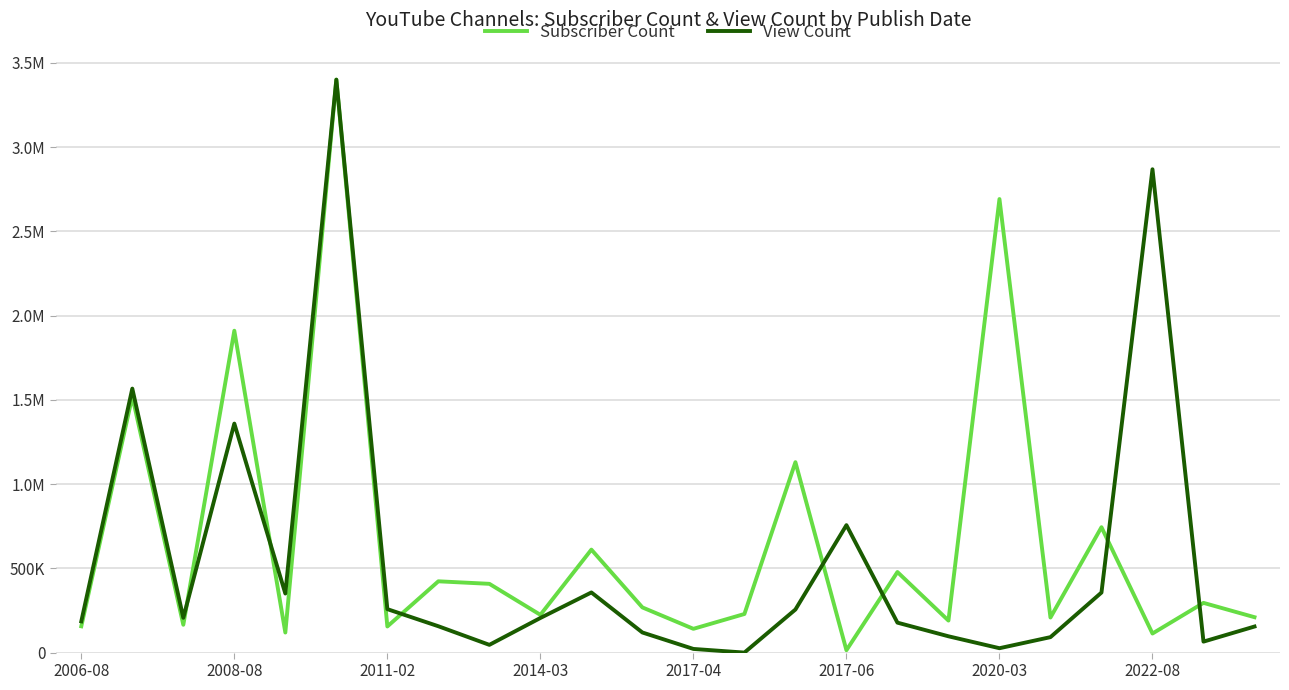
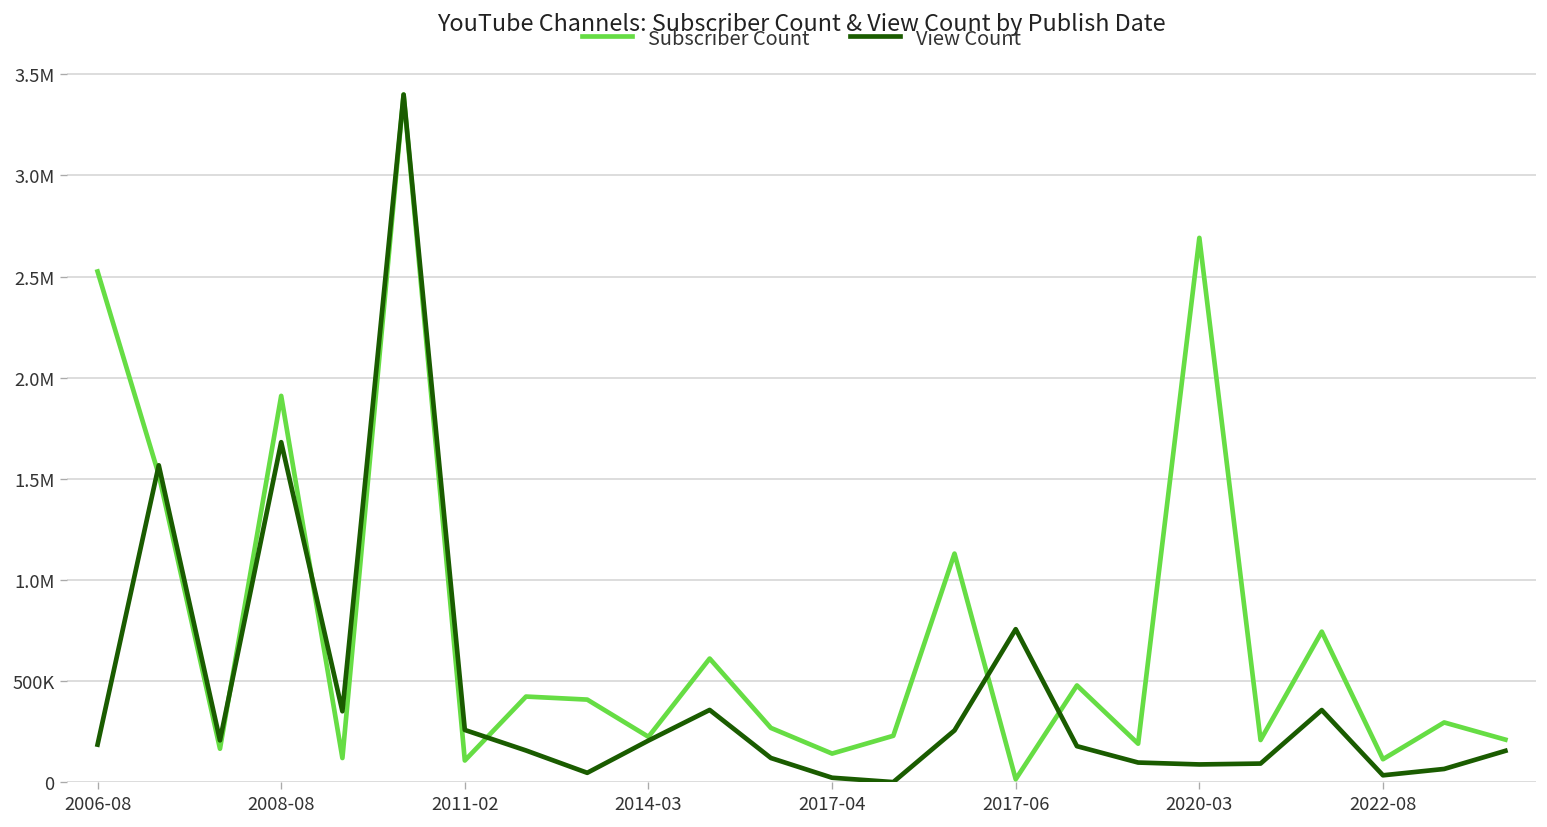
Subscriber Count, 2006-08: 160000 -> 2530000
View Count, 2008-08: 1360000 -> 1680000
Subscriber Count, 2011-02: 160000 -> 110000
View Count, 2020-03: 30000 -> 90000
View Count, 2022-08: 2870000 -> 30000
